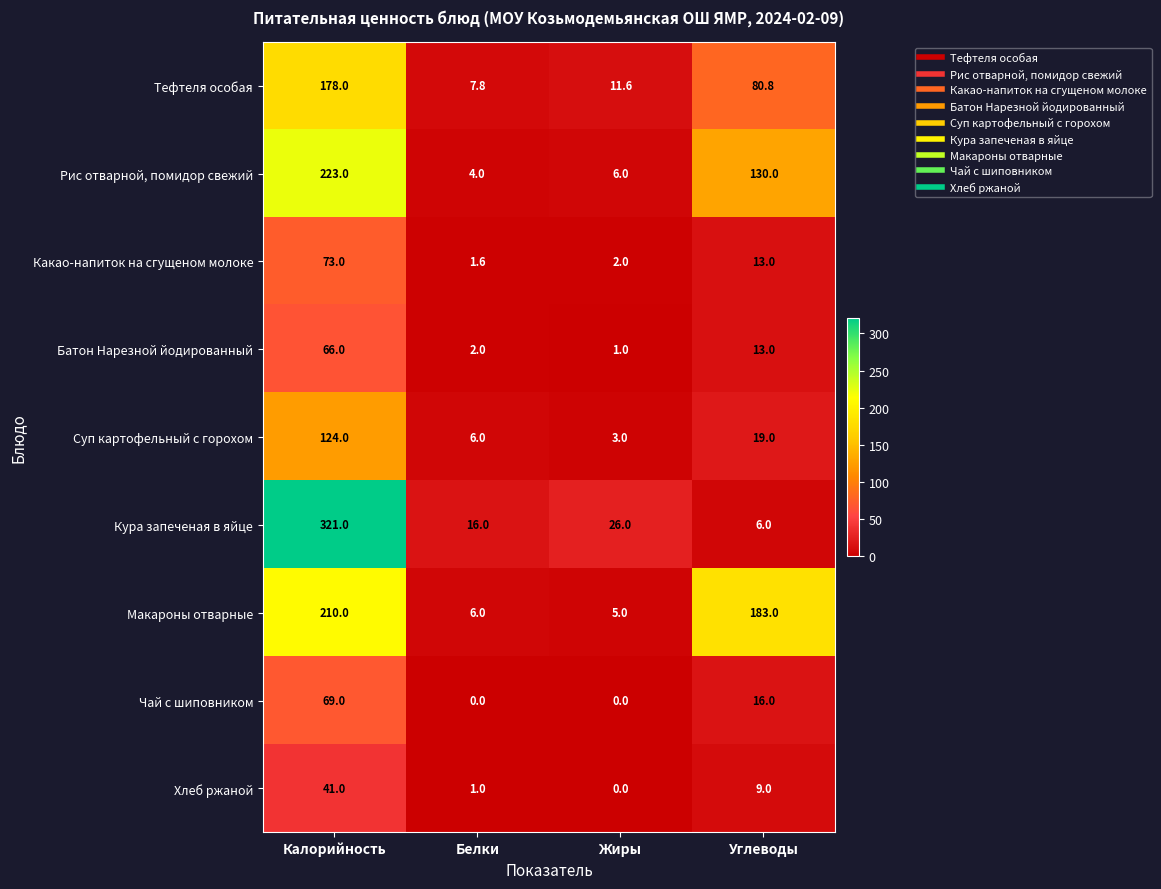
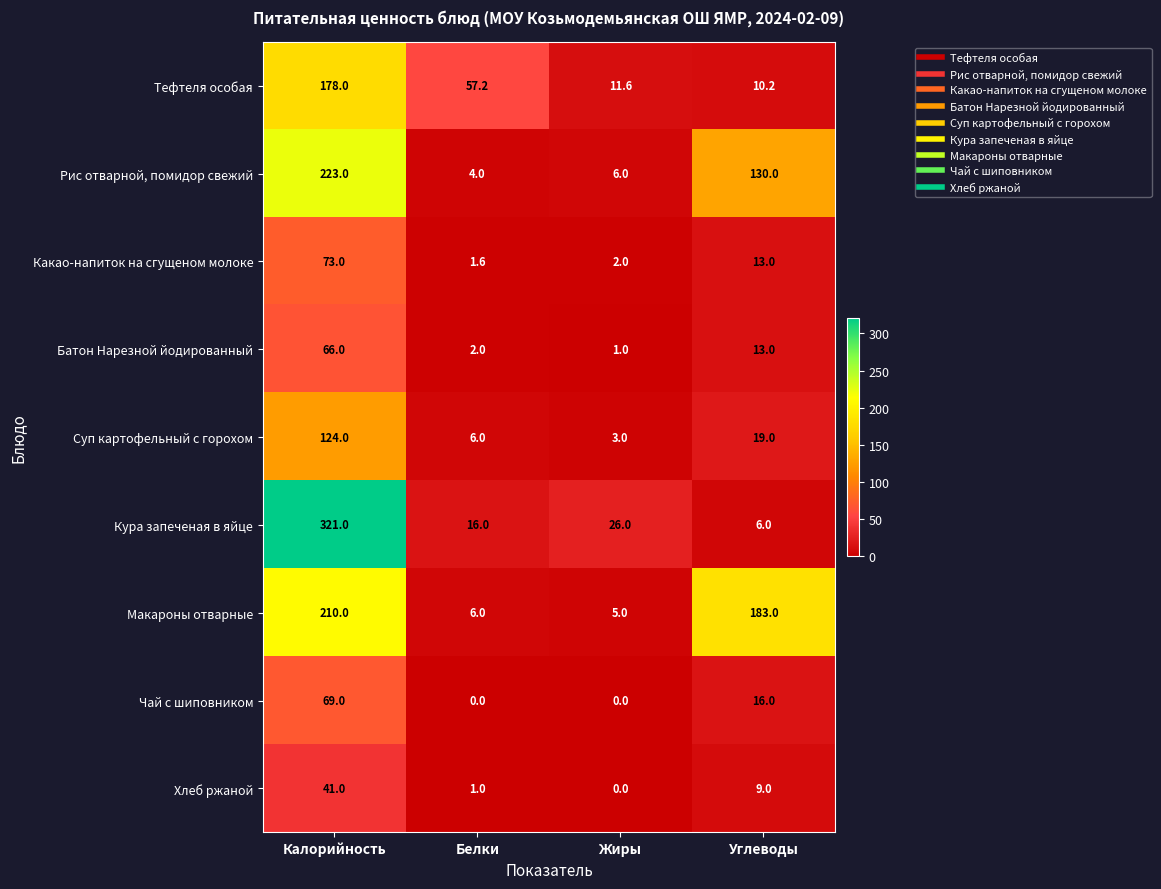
Тефтеля особая, Белки: 7.8 -> 57.2
Тефтеля особая, Углеводы: 80.8 -> 10.2
